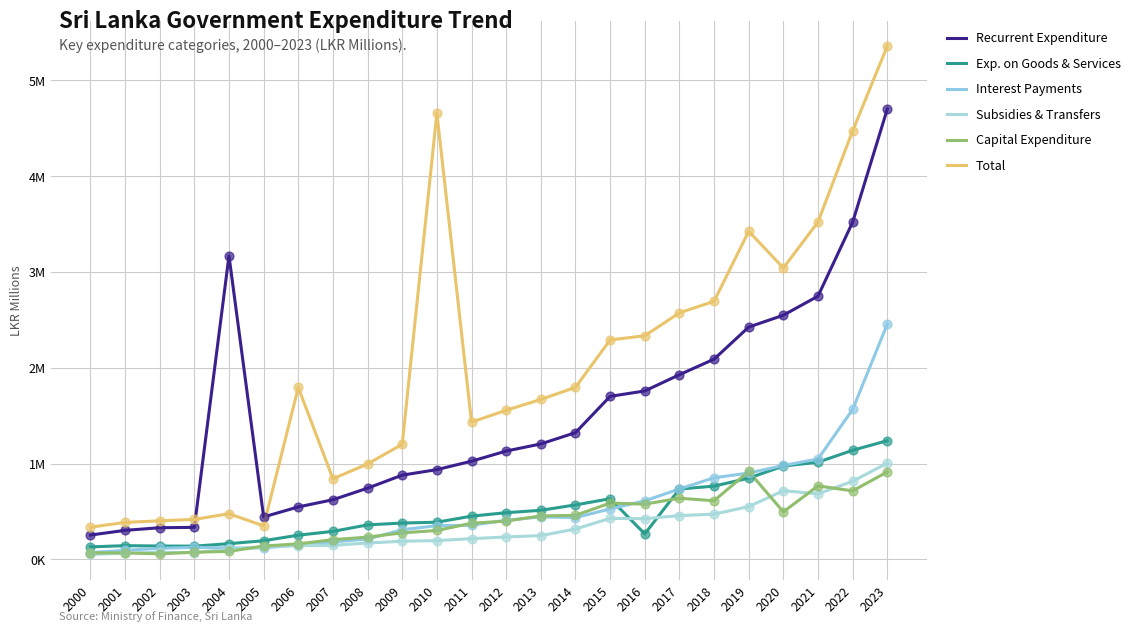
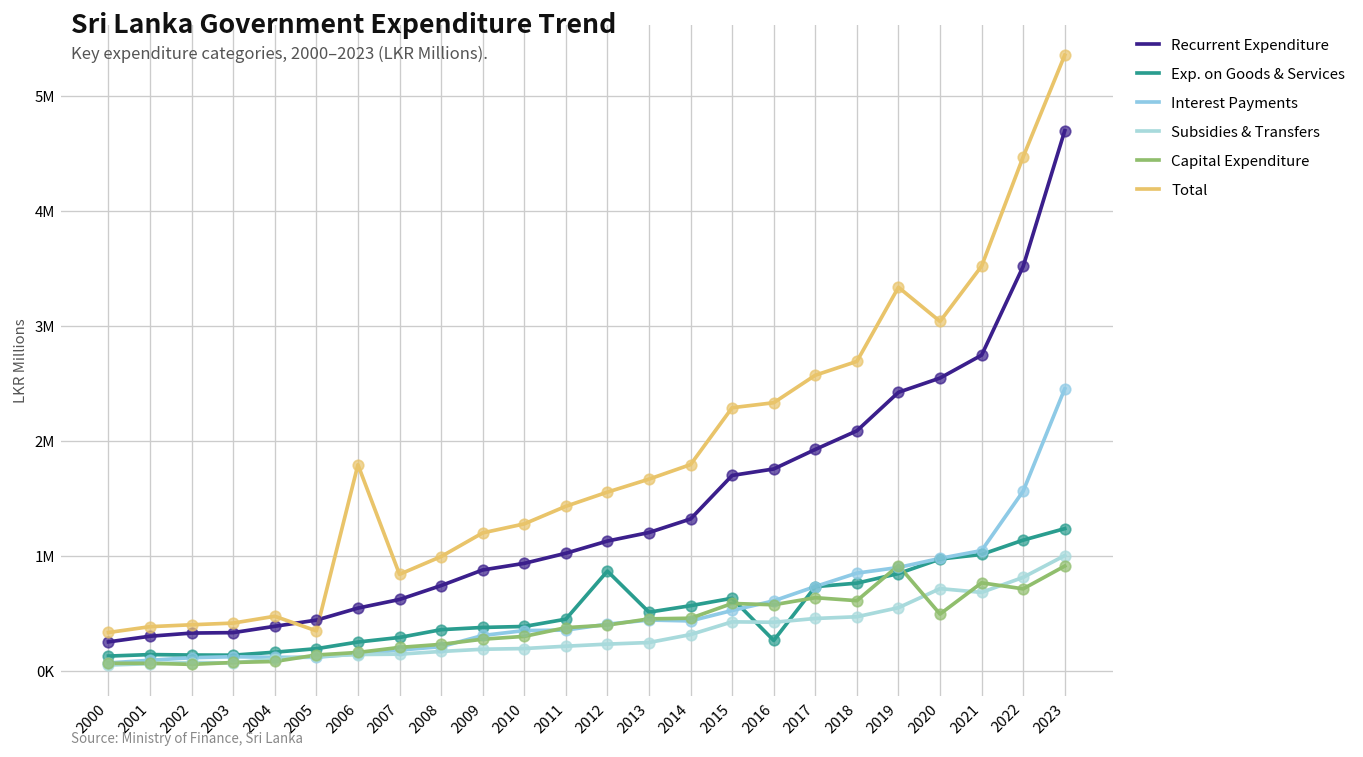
Recurrent Expenditure, 2004: 3200000 -> 400000
Total, 2010: 4700000 -> 1300000
Exp. on Goods & Services, 2012: 500000 -> 900000
Total, 2019: 3400000 -> 3300000
